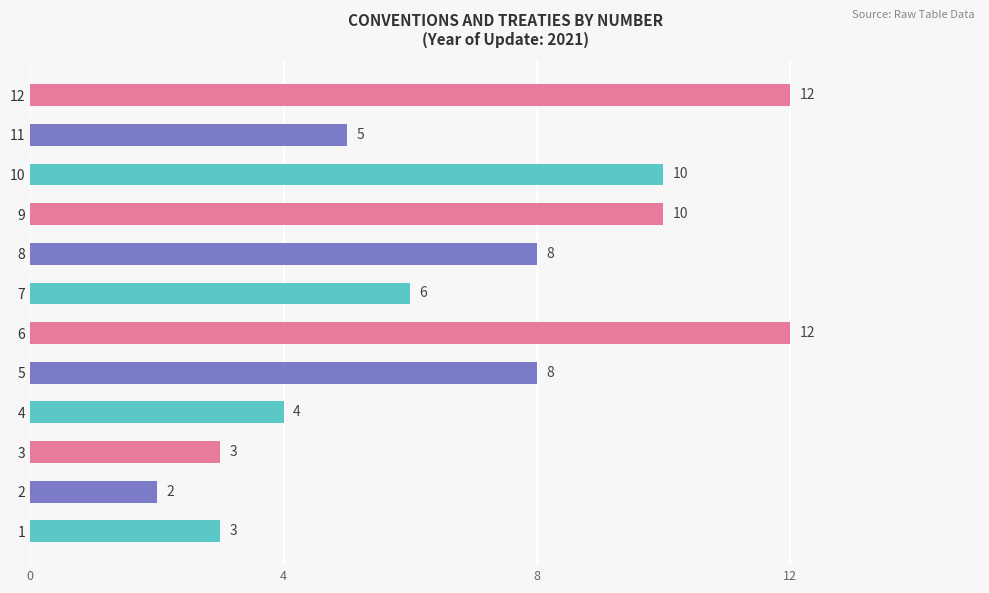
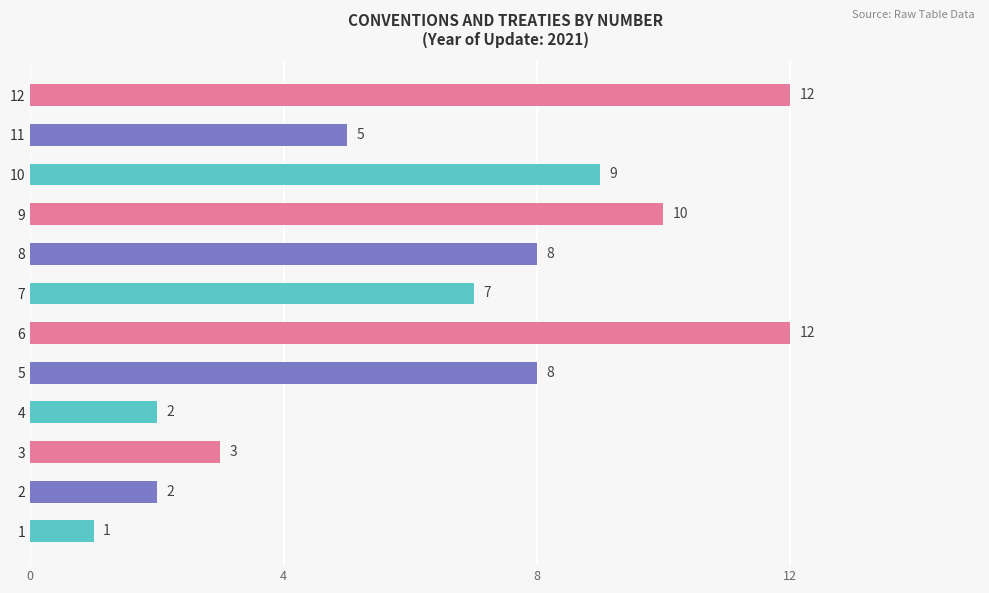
10: 10 -> 9
7: 6 -> 7
4: 4 -> 2
1: 3 -> 1
